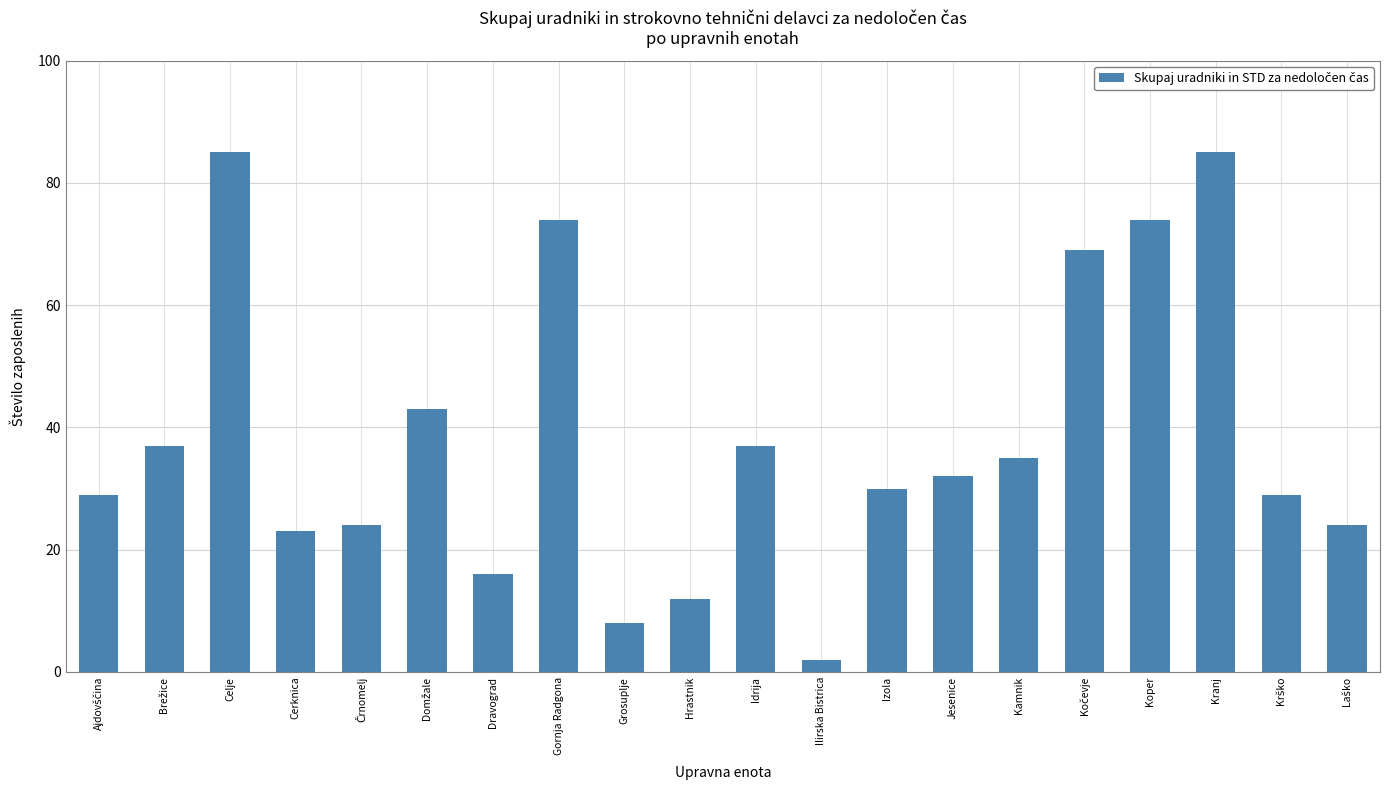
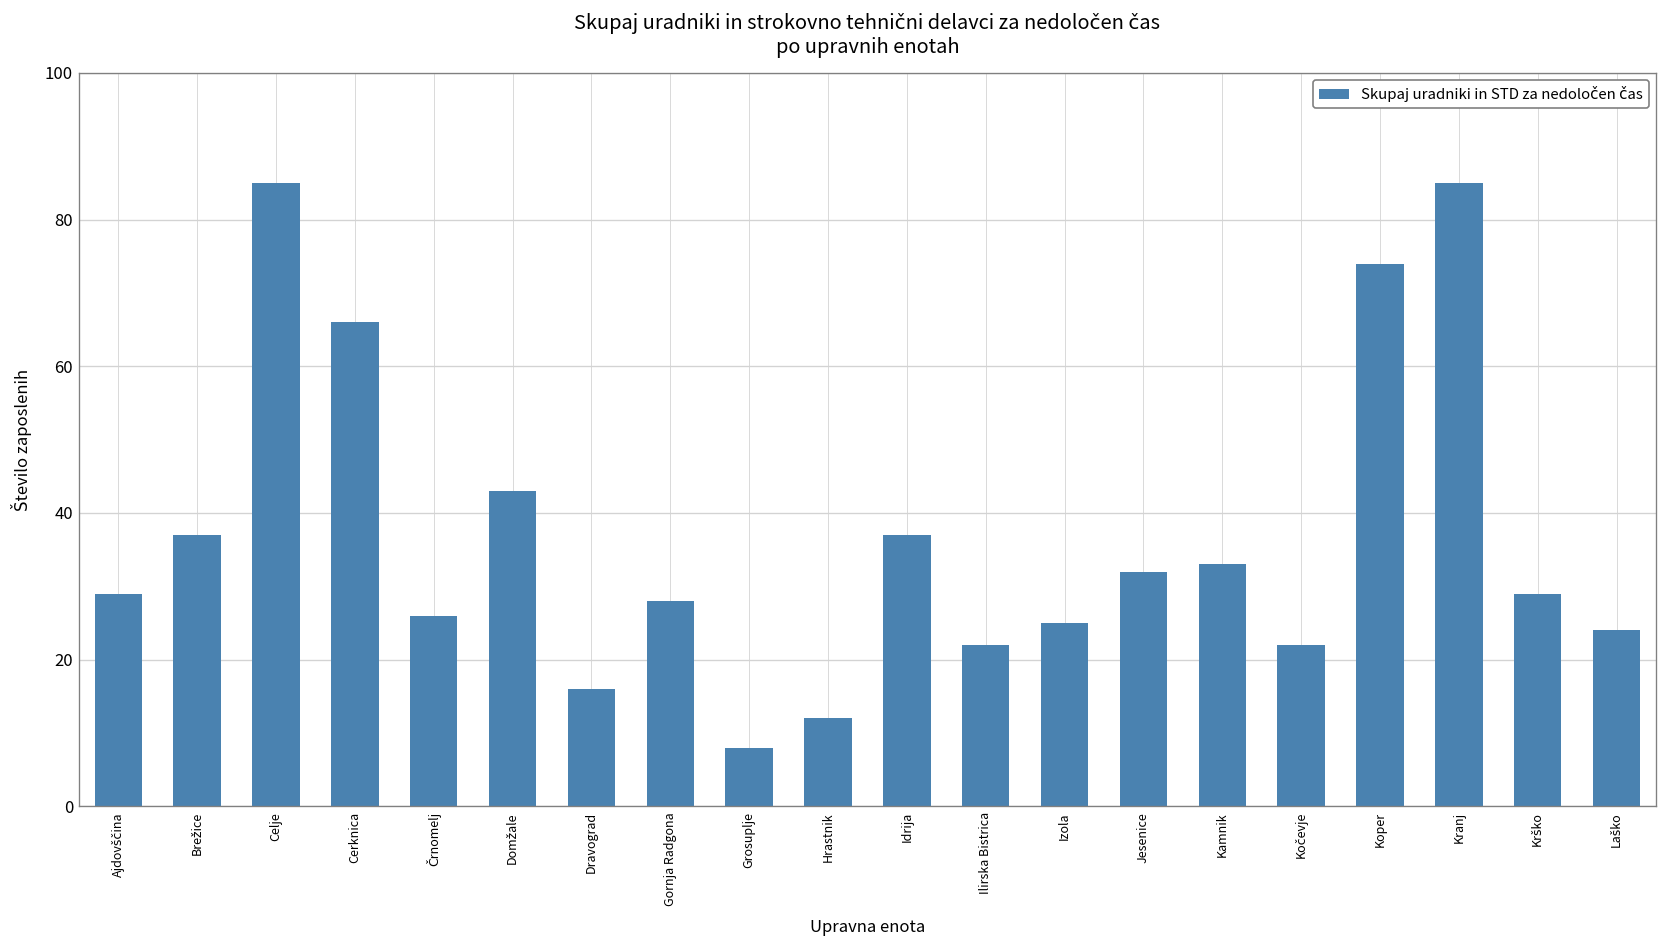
Cerknica: 23 -> 66
Črnomelj: 24 -> 26
Gornja Radgona: 74 -> 28
Ilirska Bistrica: 2 -> 22
Izola: 30 -> 25
Kamnik: 35 -> 33
Kočevje: 69 -> 22
